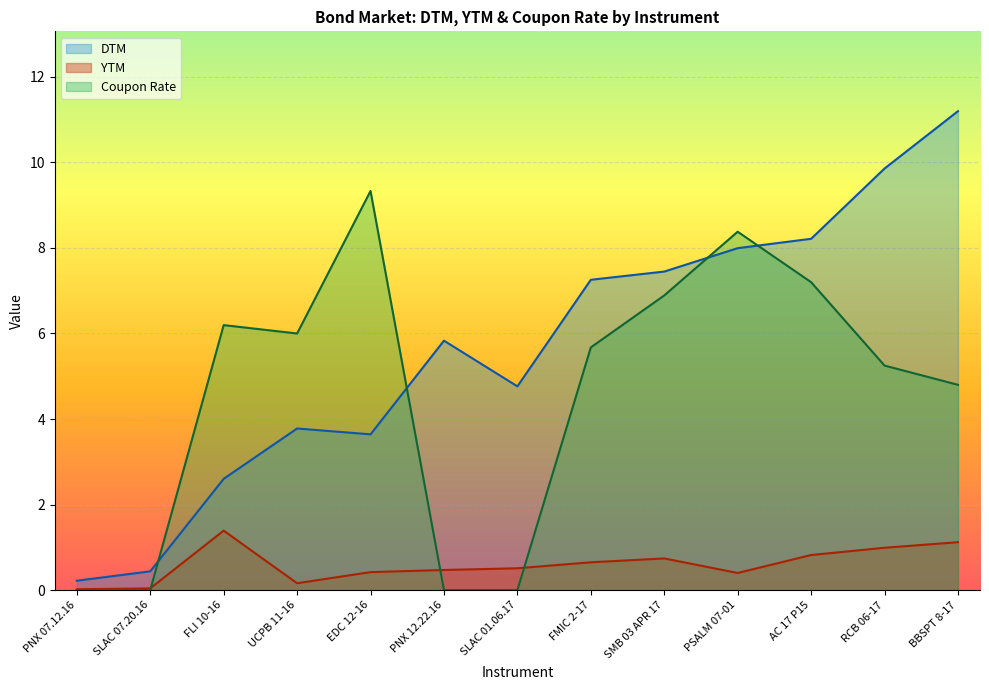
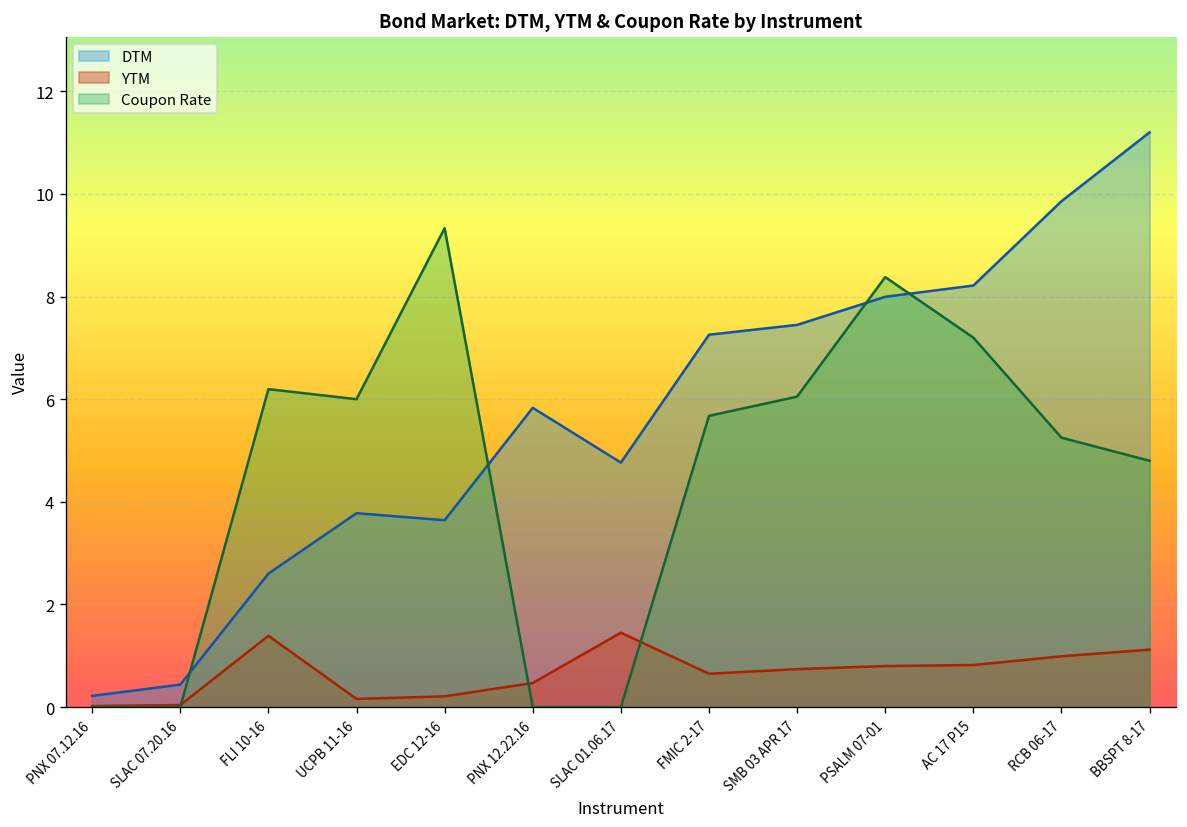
YTM, EDC 12-16: 0.4 -> 0.2
YTM, SLAC 01.06.17: 0.5 -> 1.5
Coupon Rate, SMB 03 APR 17: 6.9 -> 6.1
YTM, PSALM 07-01: 0.4 -> 0.8
